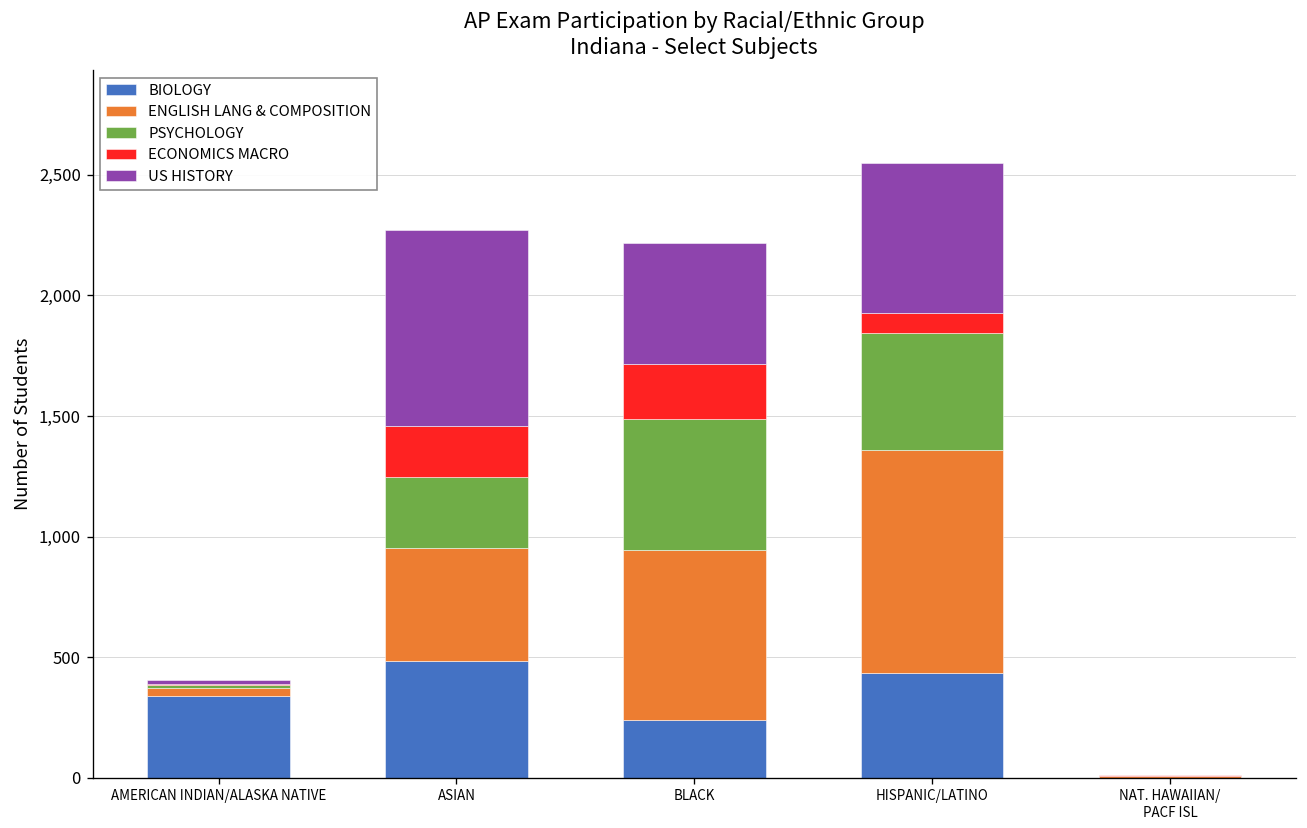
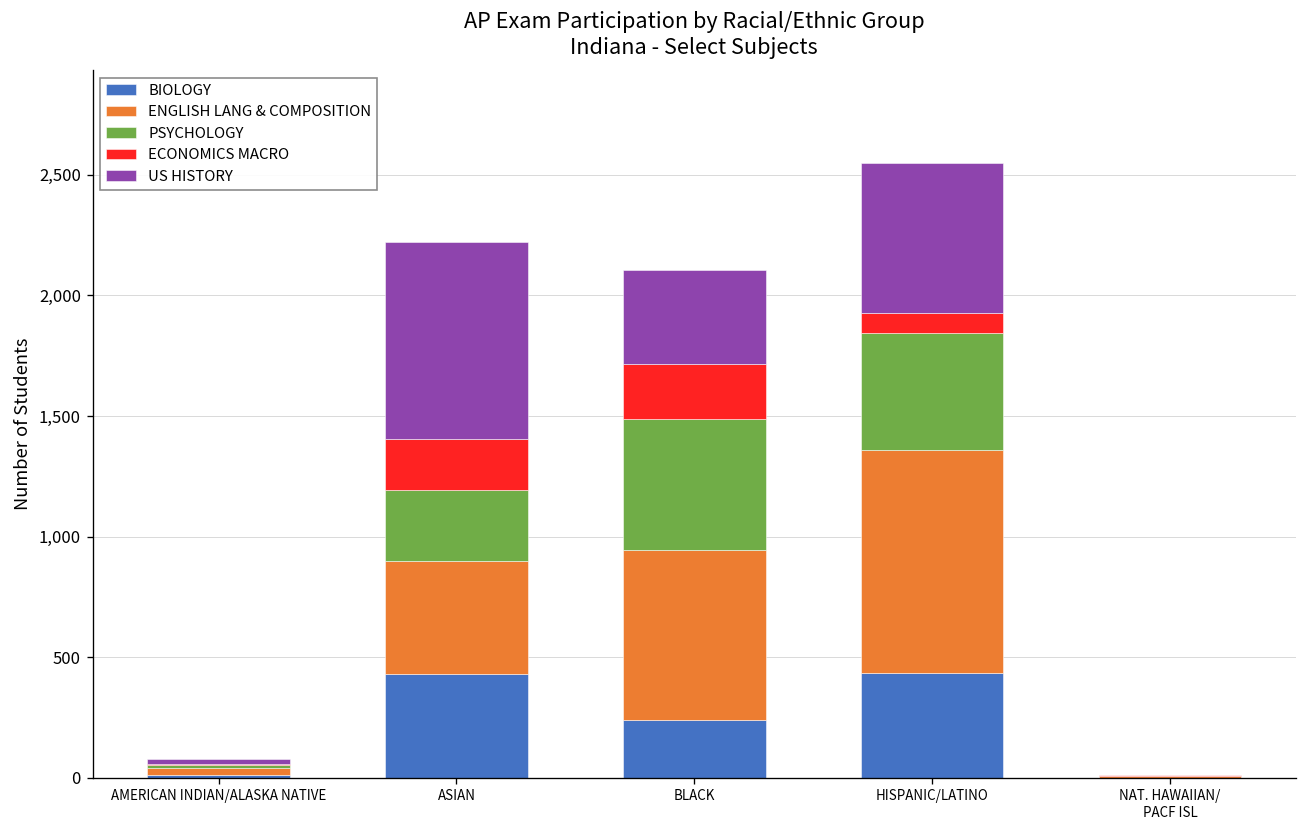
BIOLOGY, AMERICAN INDIAN/ALASKA NATIVE: 340 -> 10
BIOLOGY, ASIAN: 480 -> 430
US HISTORY, BLACK: 500 -> 390
